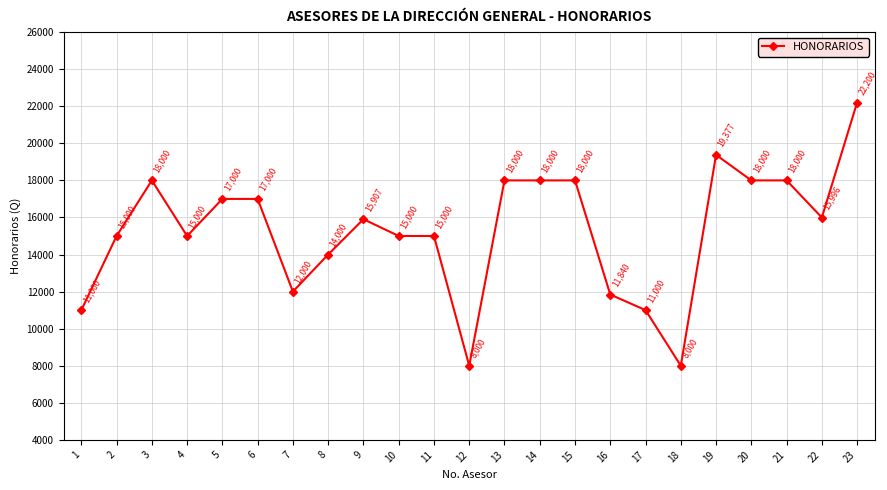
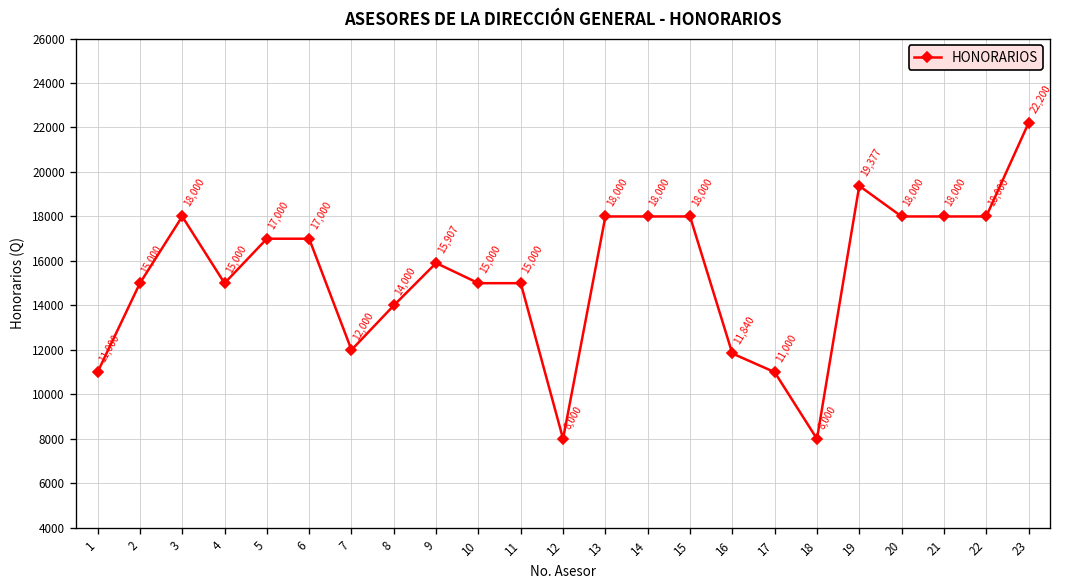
22: 15,996 -> 18,000
